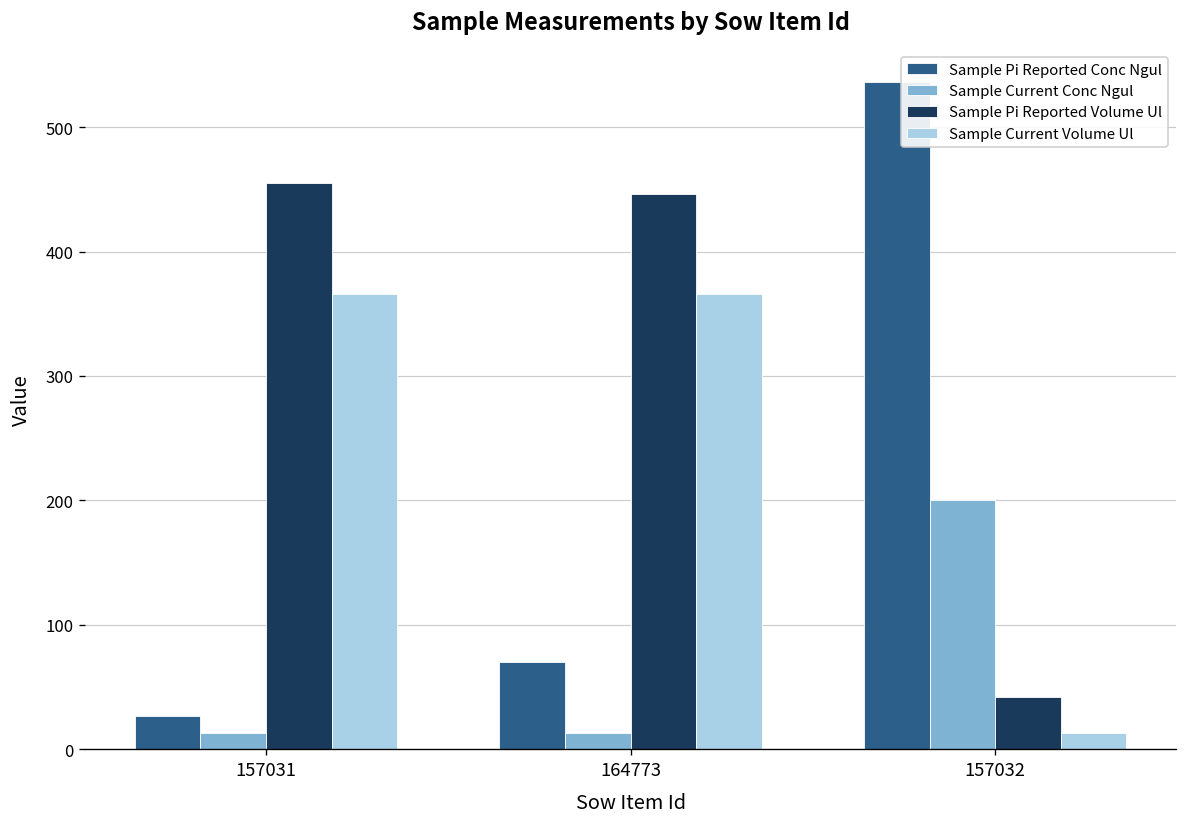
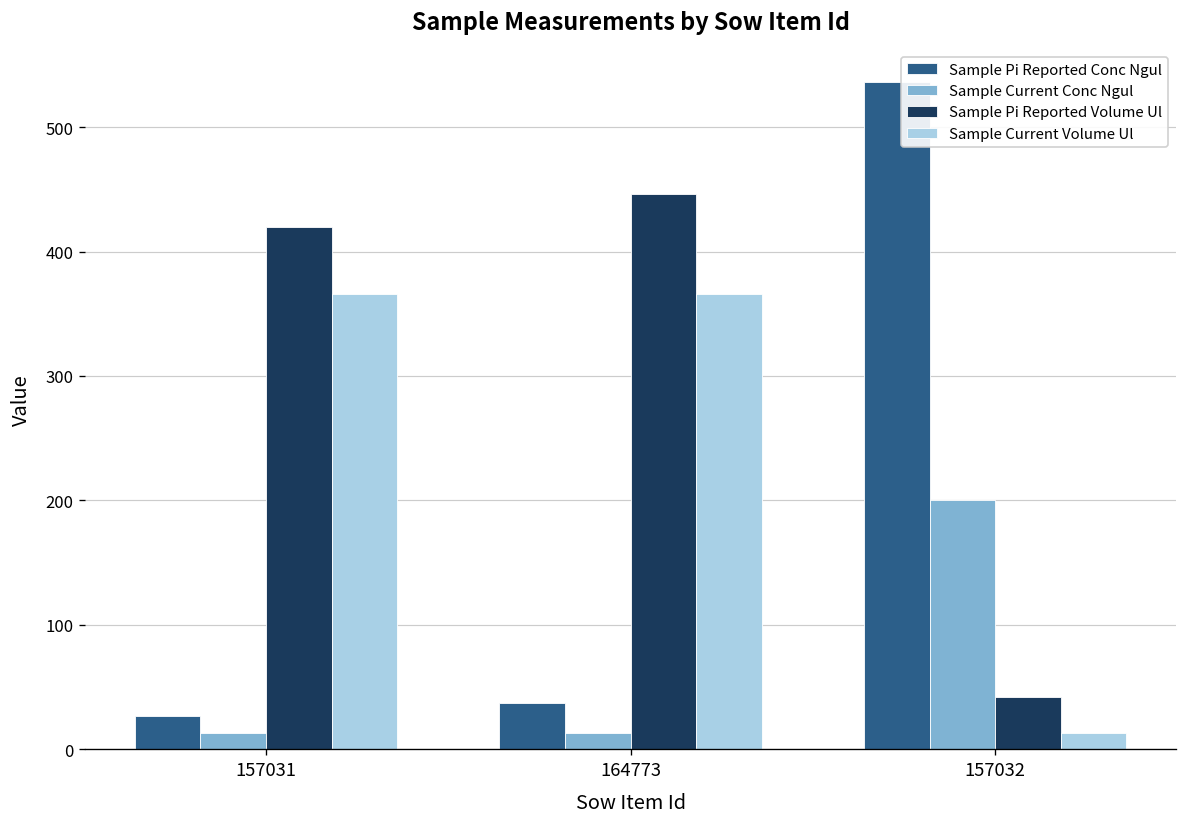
Sample Pi Reported Volume Ul, 157031: 455 -> 420
Sample Pi Reported Conc Ngul, 164773: 70 -> 37
